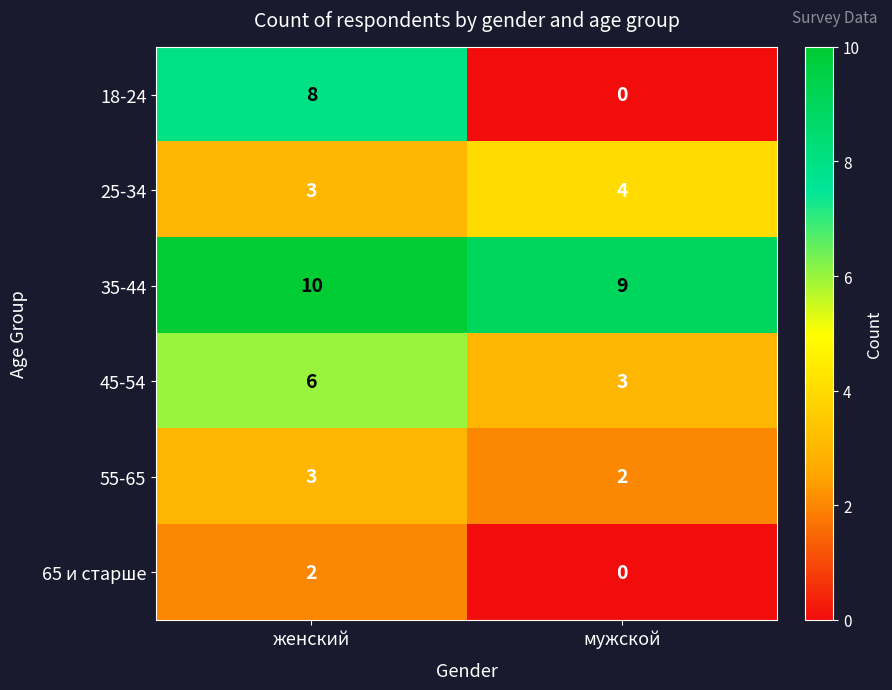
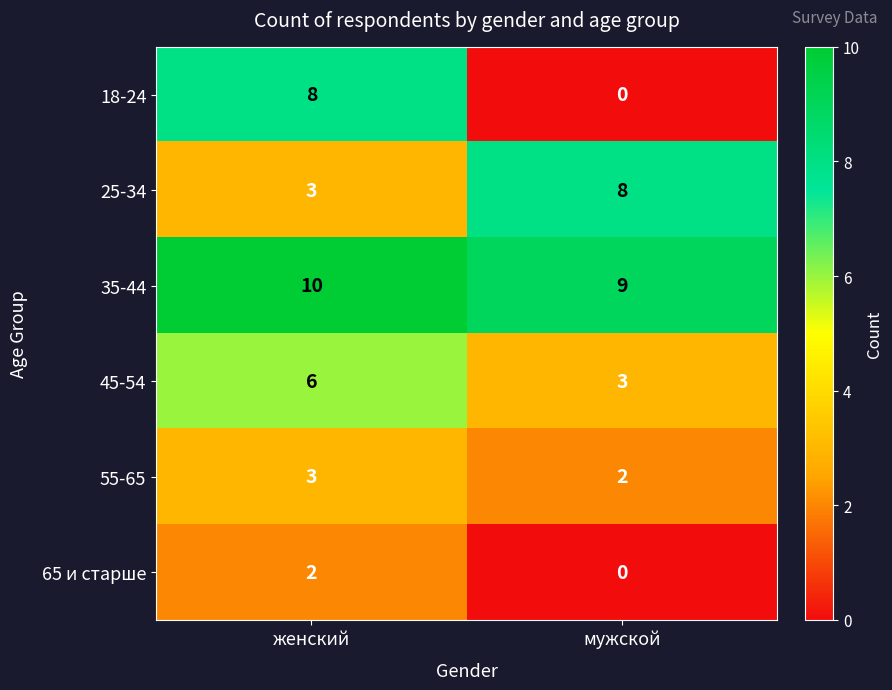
25-34, мужской: 4 -> 8
